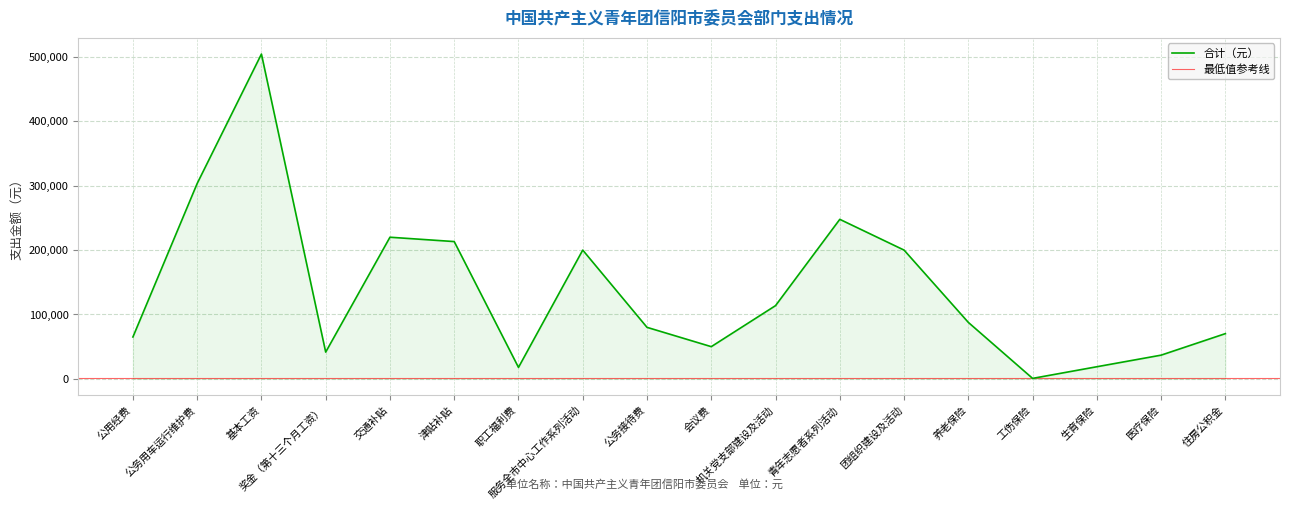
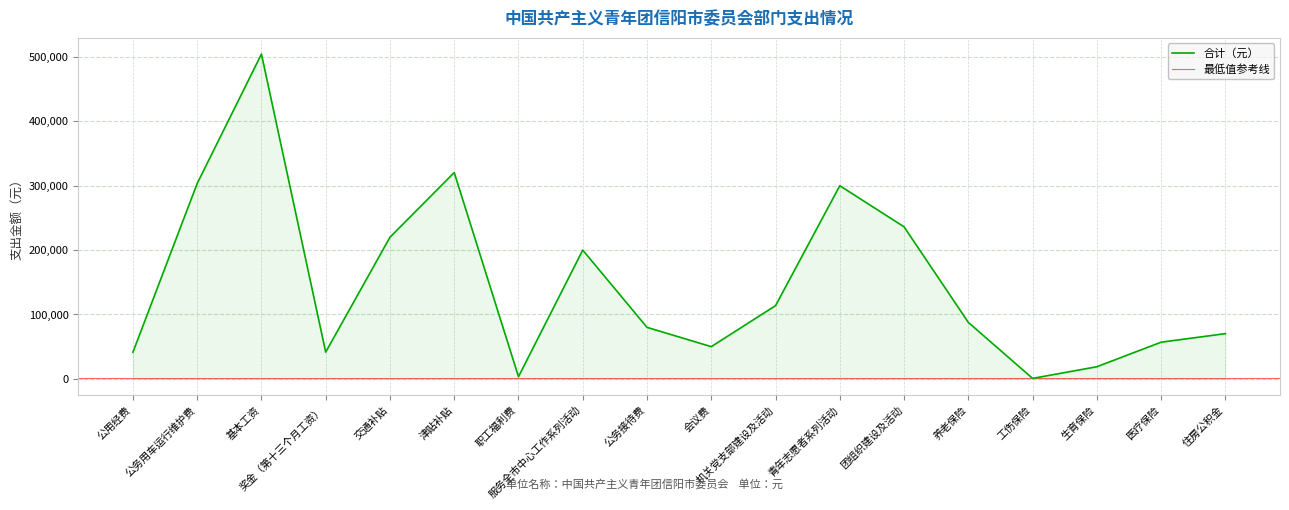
公用经费: 70,000 -> 40,000
津贴补贴: 210,000 -> 320,000
职工福利费: 20,000 -> 0
青年志愿者系列活动: 250,000 -> 300,000
团组织建设及活动: 200,000 -> 240,000
医疗保险: 40,000 -> 60,000
